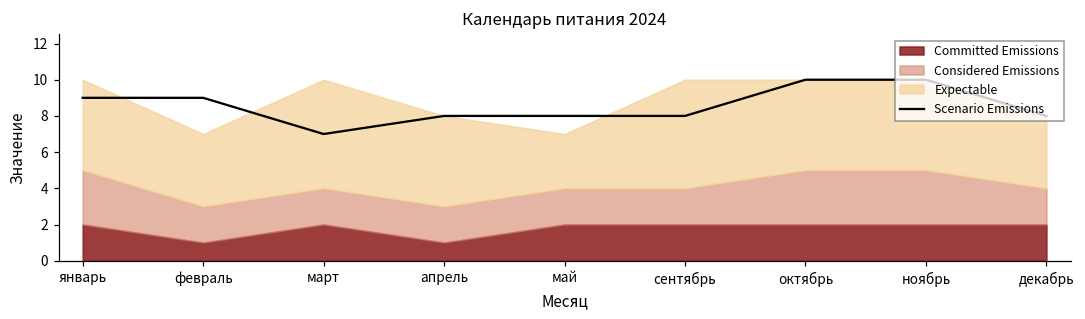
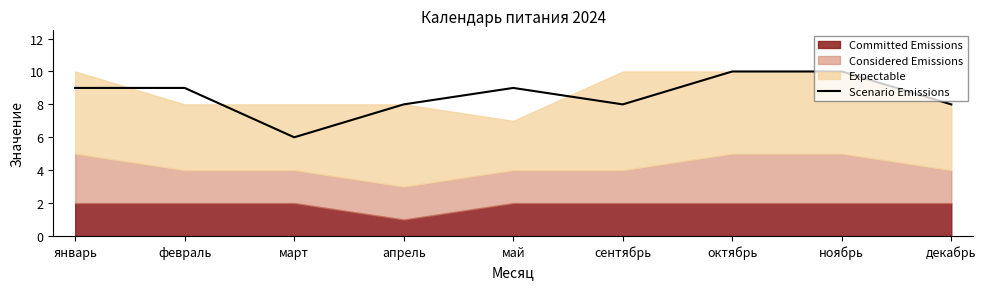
Committed Emissions, февраль: 1 -> 2
Scenario Emissions, март: 7 -> 6
Expectable, март: 6 -> 4
Scenario Emissions, май: 8 -> 9
